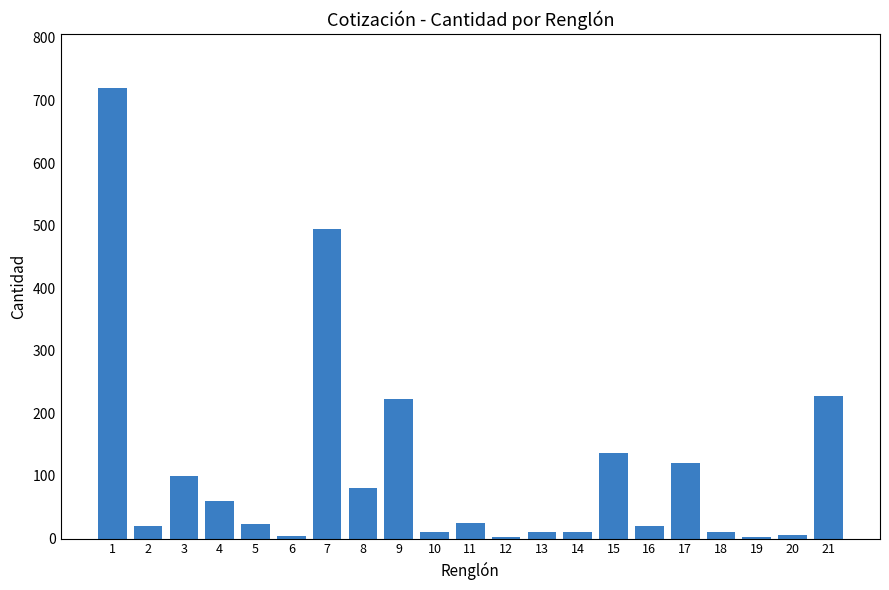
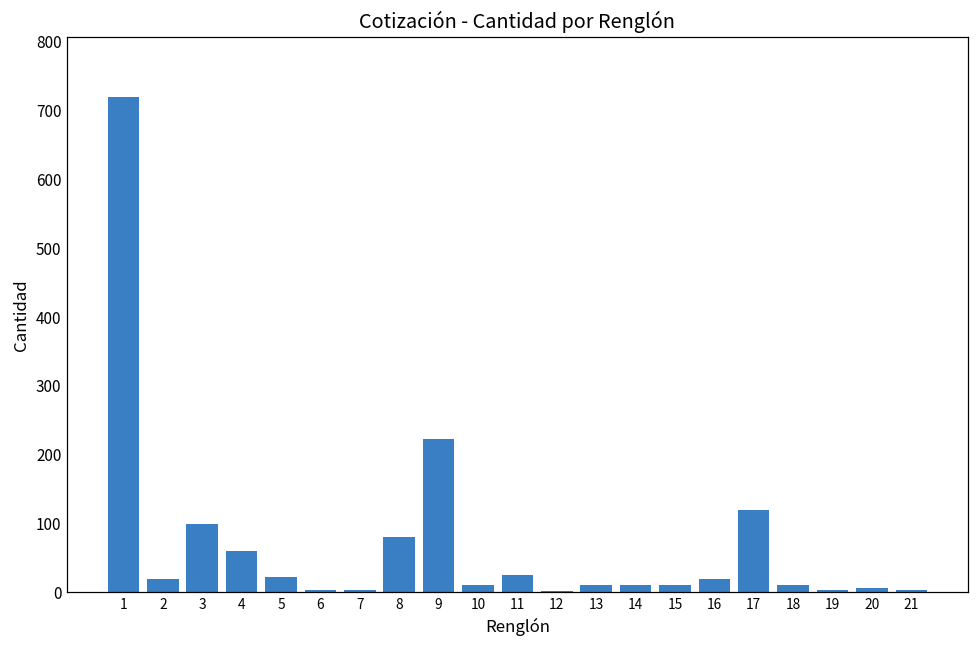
7: 500 -> 0
15: 140 -> 10
21: 230 -> 0
